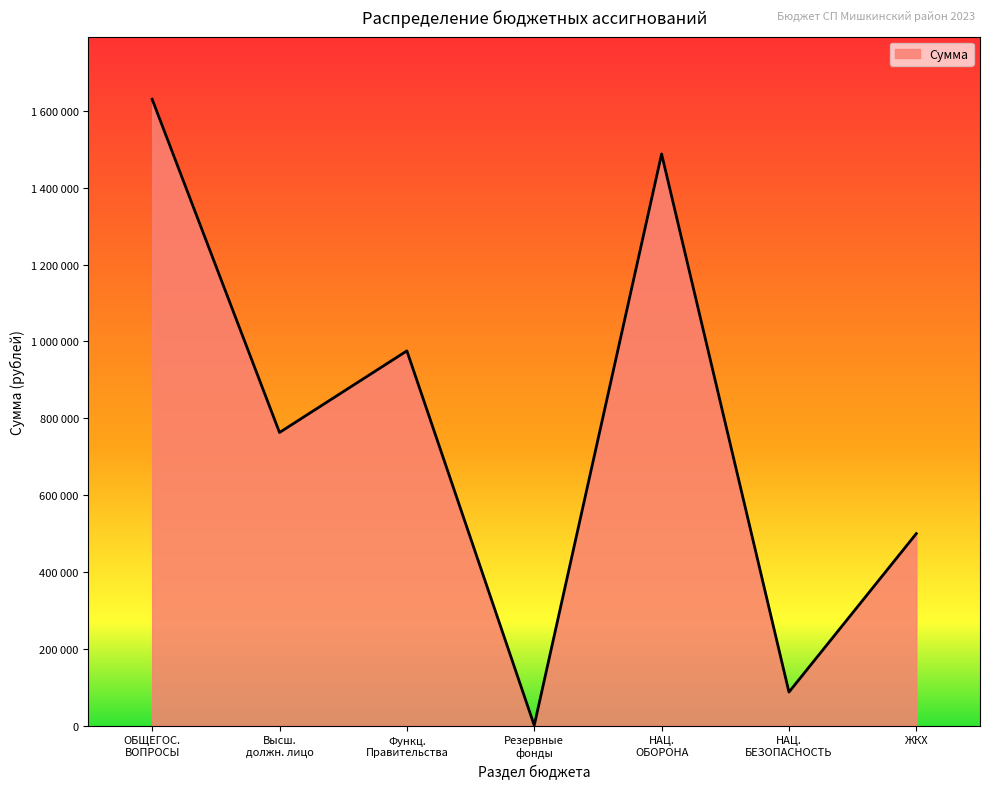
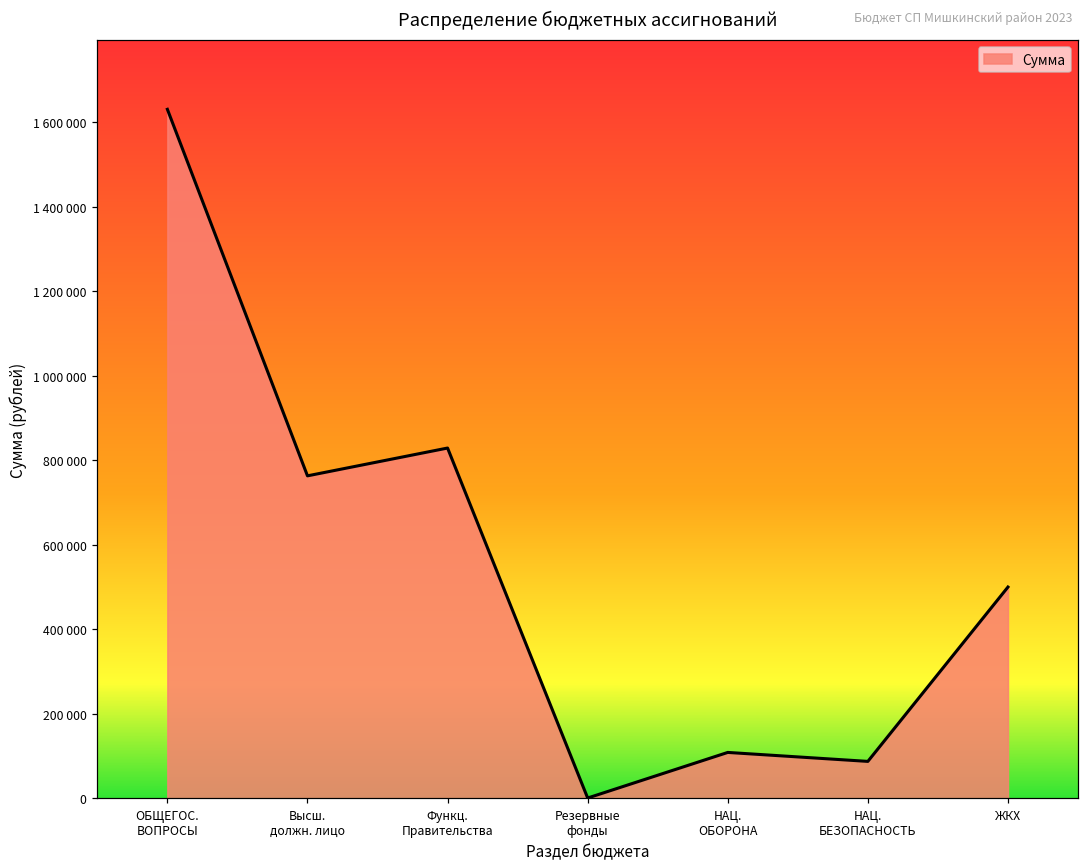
Функц. Правительства: 980000 -> 830000
НАЦ. ОБОРОНА: 1490000 -> 110000
